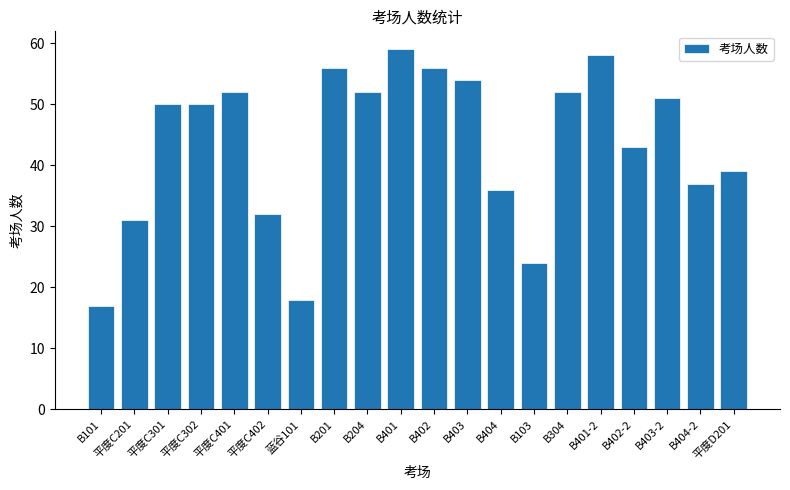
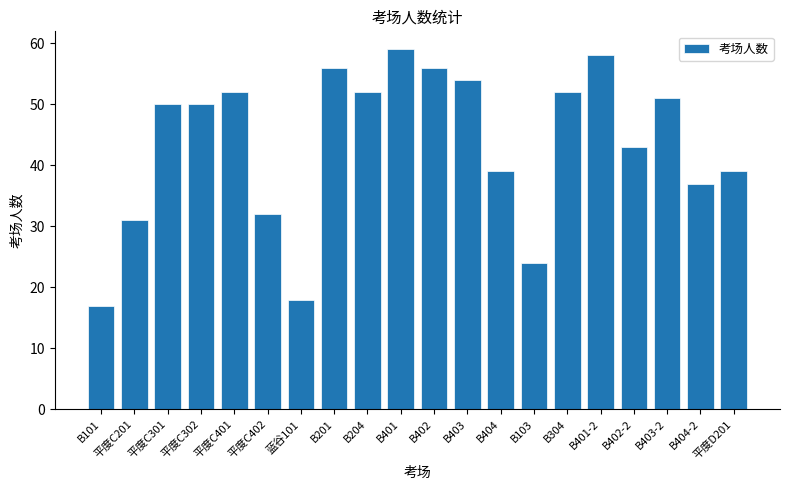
B404: 36 -> 39
